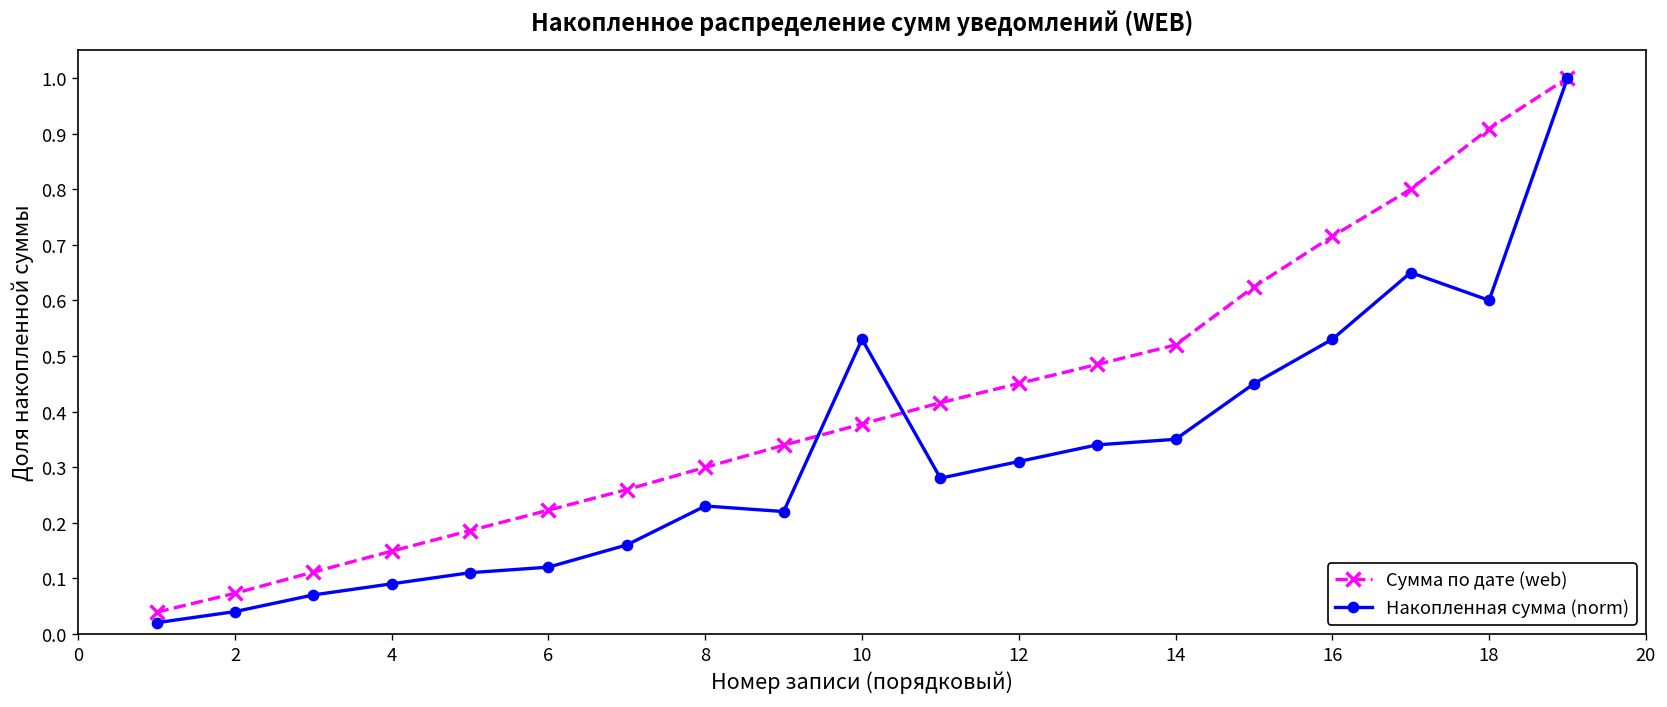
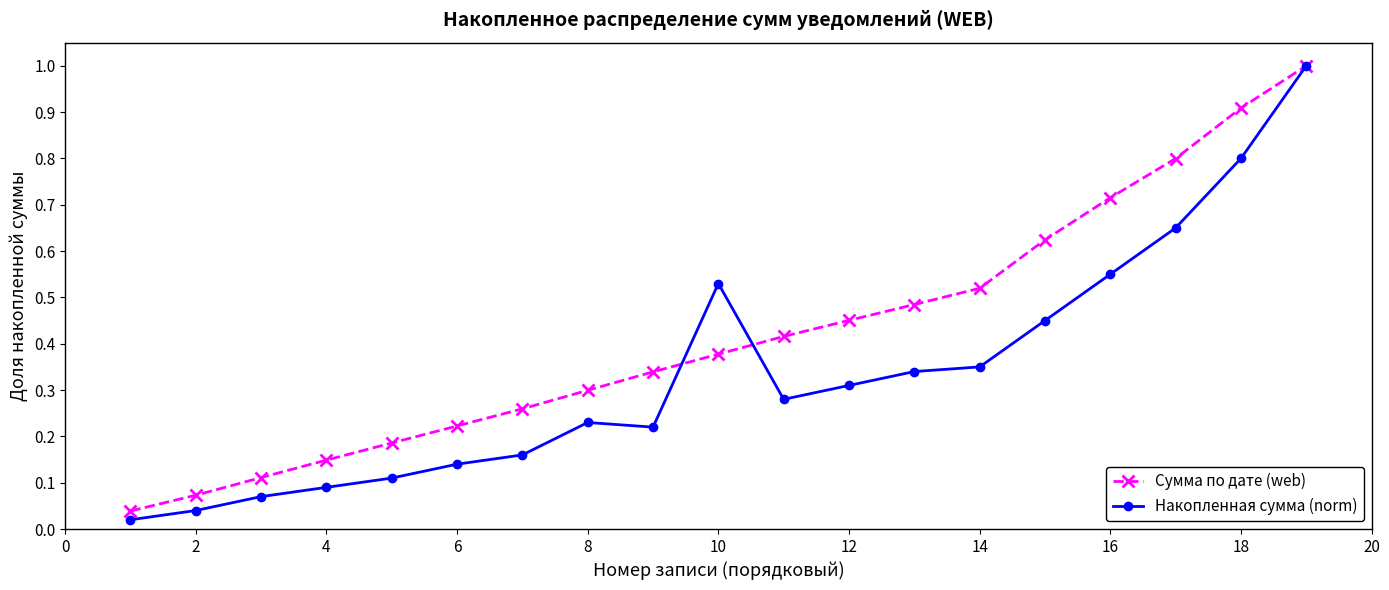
Накопленная сумма (norm), 6: 0.12 -> 0.14
Накопленная сумма (norm), 16: 0.53 -> 0.55
Накопленная сумма (norm), 18: 0.6 -> 0.8
